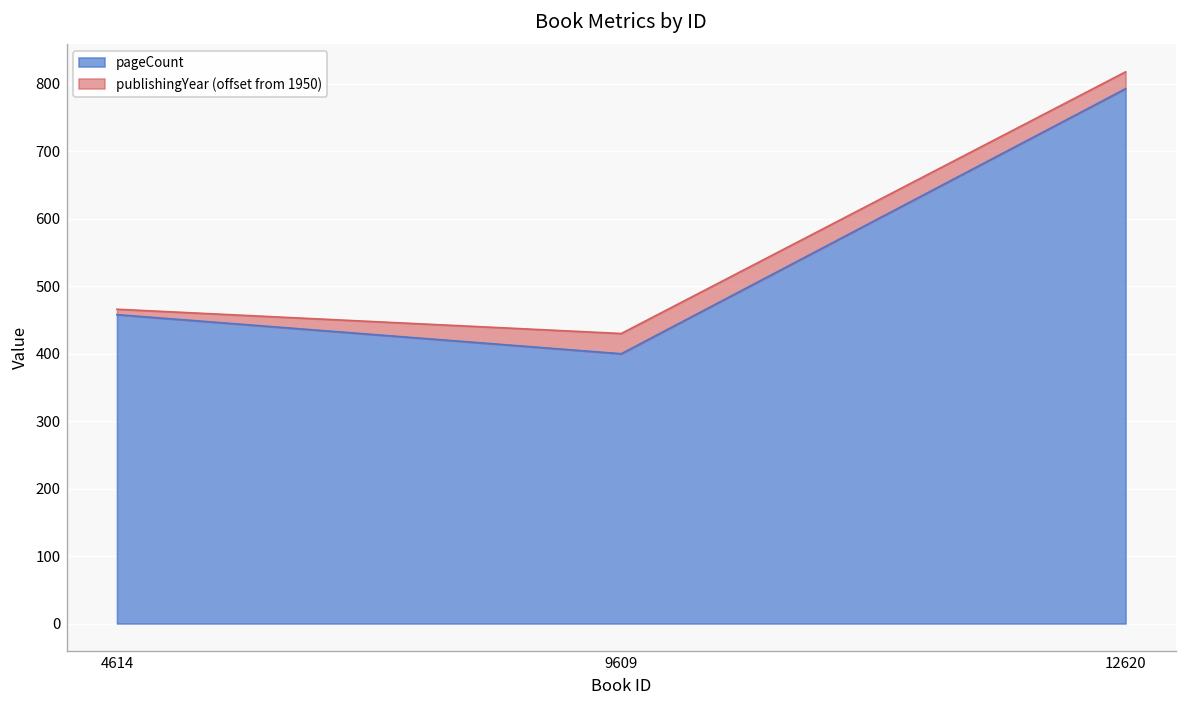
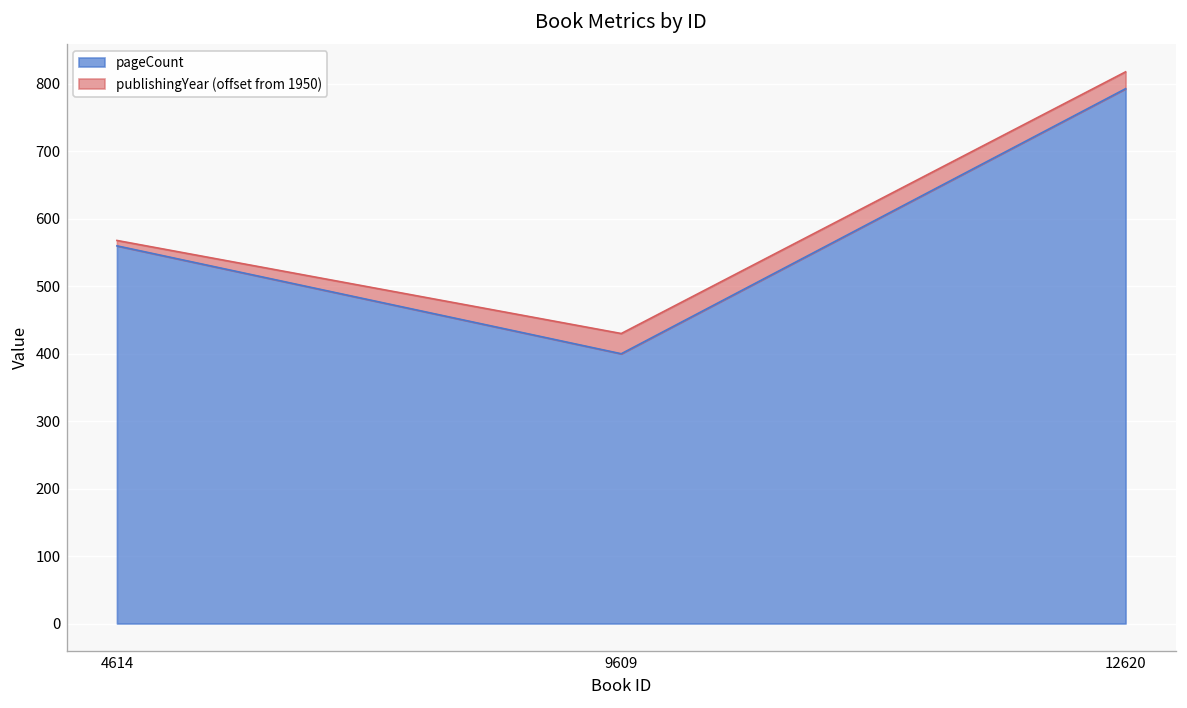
pageCount, 4614: 460 -> 560
